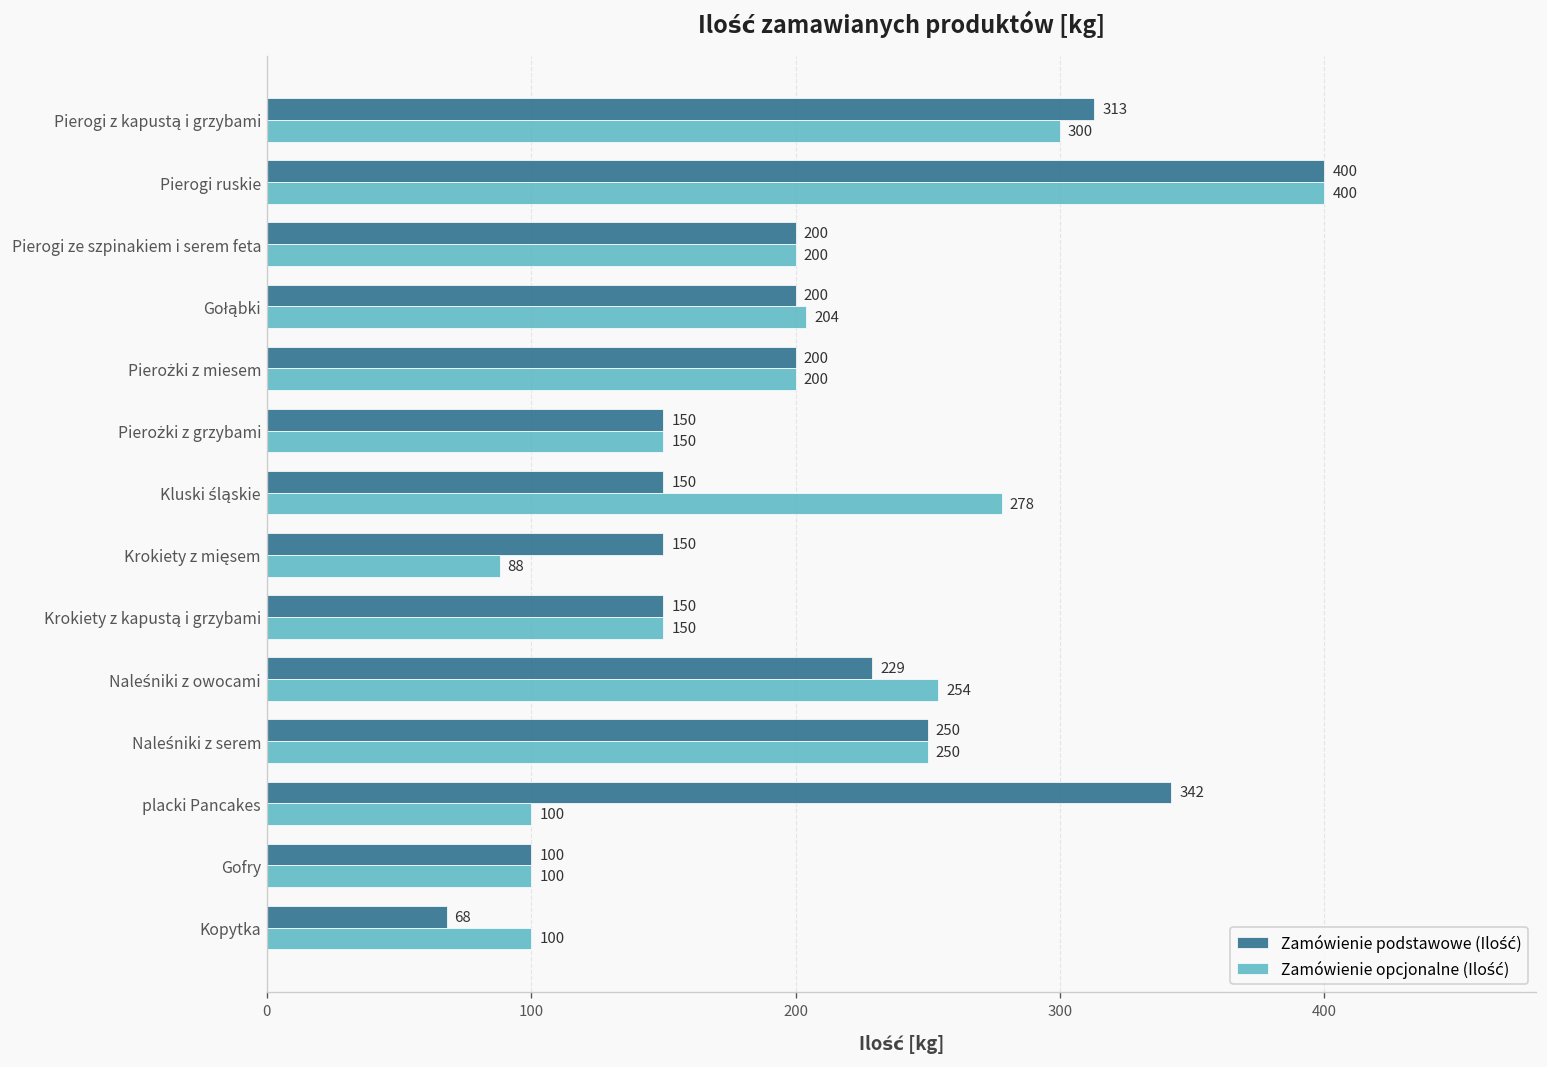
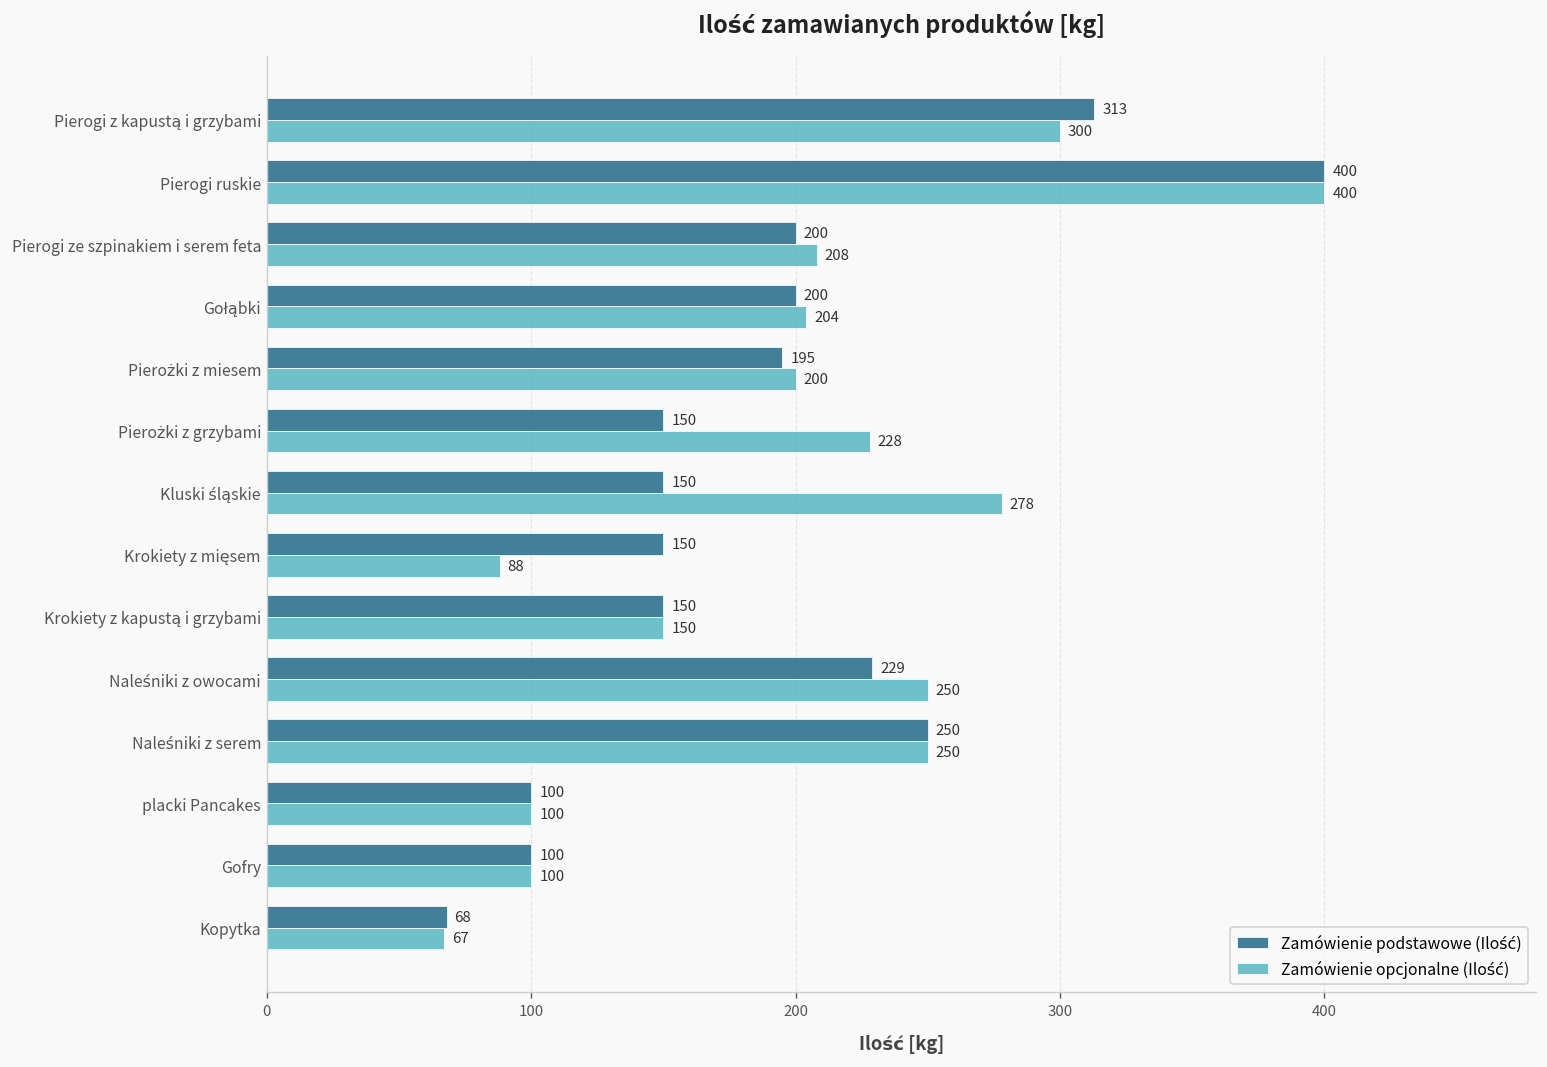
Zamówienie opcjonalne (Ilość), Pierogi ze szpinakiem i serem feta: 200 -> 208
Zamówienie podstawowe (Ilość), Pierożki z miesem: 200 -> 195
Zamówienie opcjonalne (Ilość), Pierożki z grzybami: 150 -> 228
Zamówienie opcjonalne (Ilość), Naleśniki z owocami: 254 -> 250
Zamówienie podstawowe (Ilość), placki Pancakes: 342 -> 100
Zamówienie opcjonalne (Ilość), Kopytka: 100 -> 67
